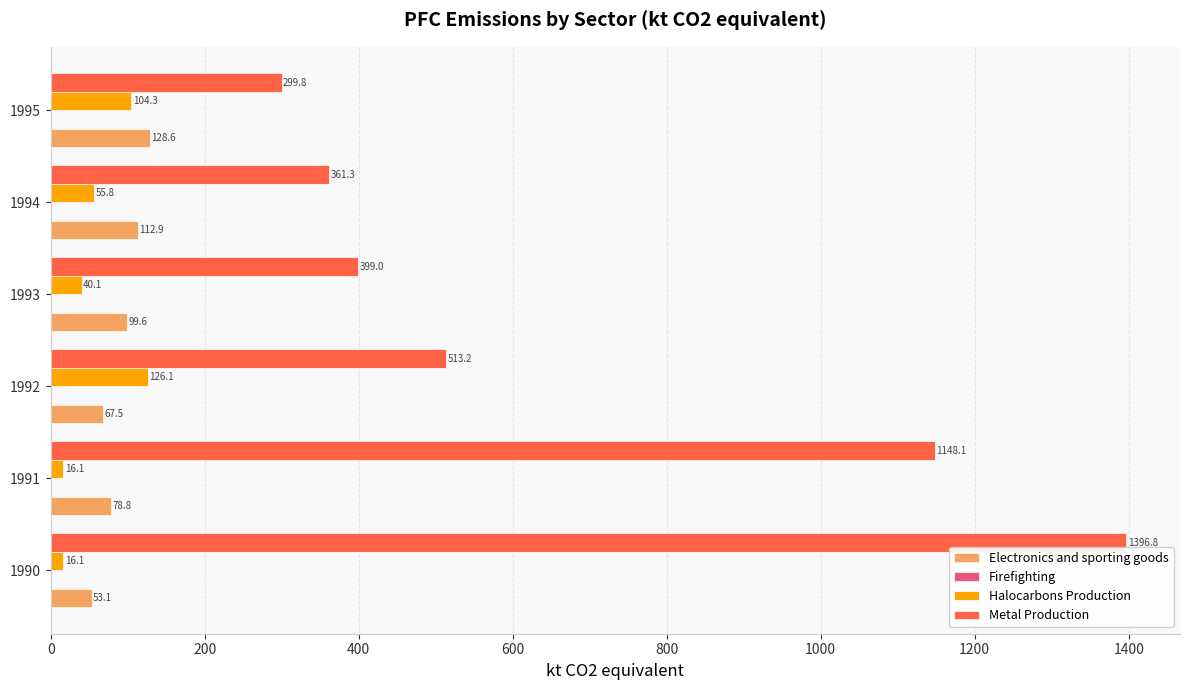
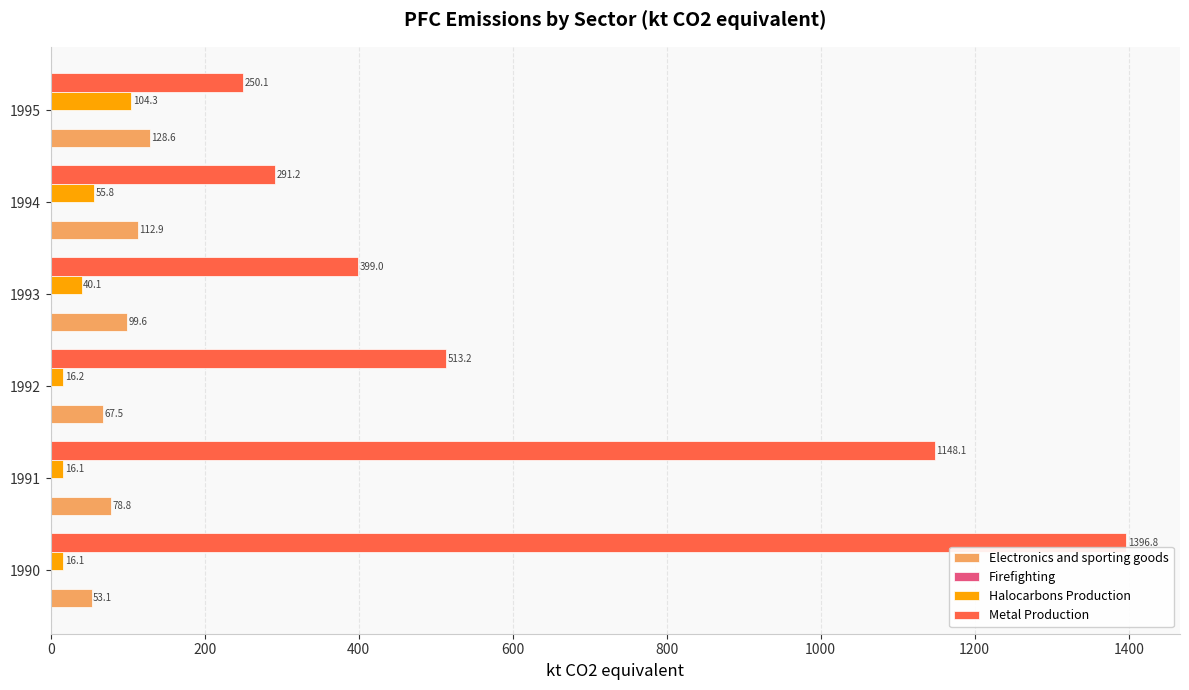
Metal Production, 1995: 299.8 -> 250.1
Metal Production, 1994: 361.3 -> 291.2
Halocarbons Production, 1992: 126.1 -> 16.2
